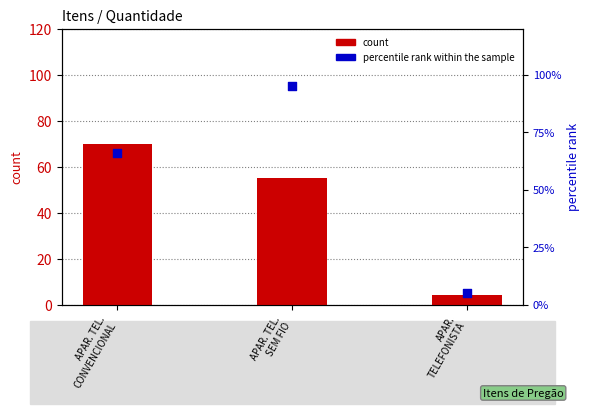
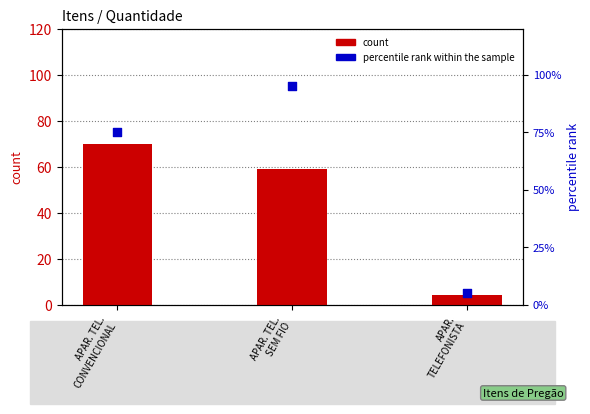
count, APAR. TEL. SEM FIO: 55 -> 59
percentile rank within the sample, APAR. TEL. CONVENCIONAL: 66% -> 75%
